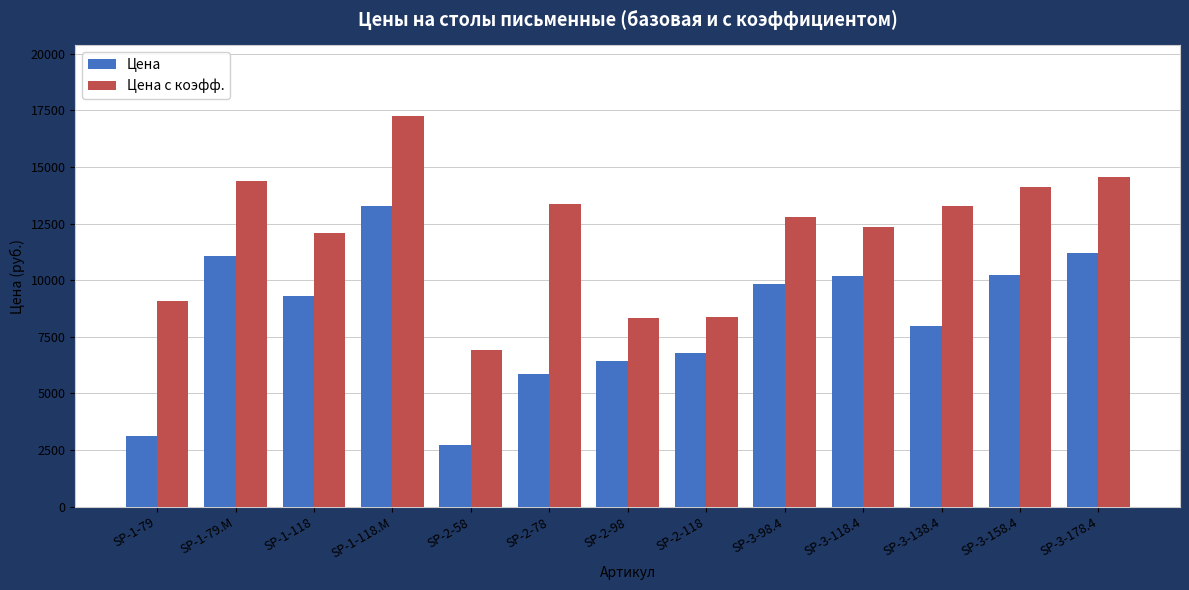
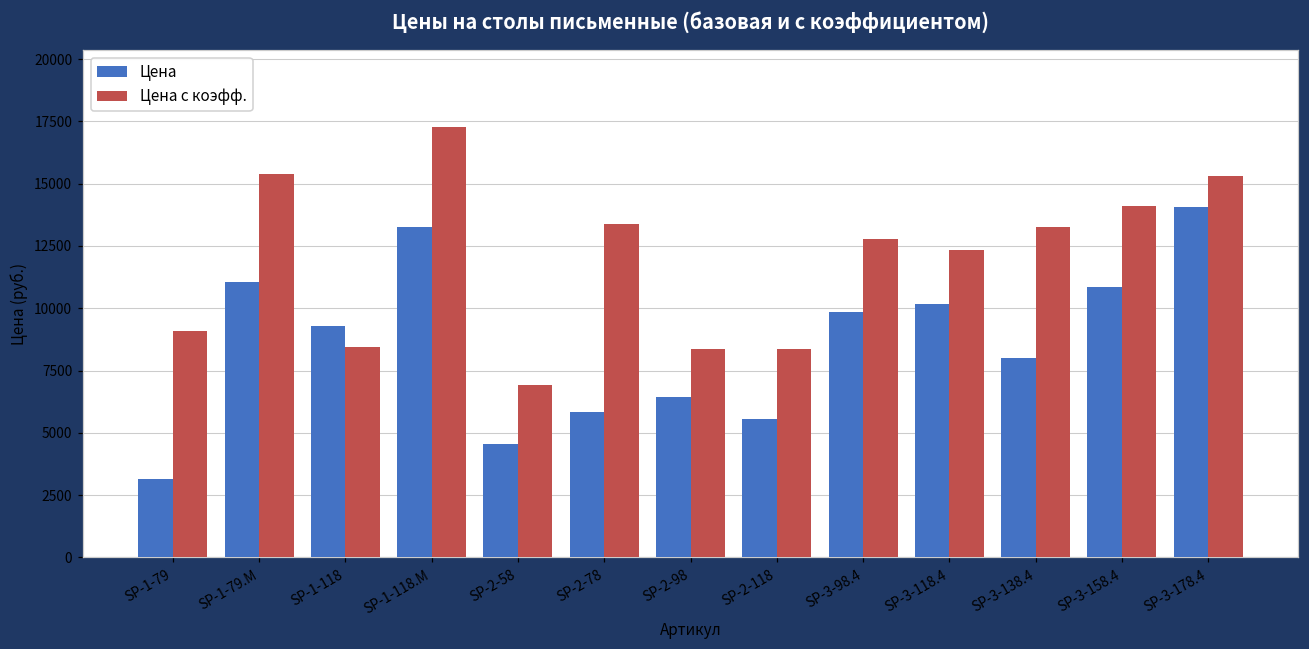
Цена с коэфф., SP-1-79.M: 14400 -> 15400
Цена с коэфф., SP-1-118: 12100 -> 8400
Цена, SP-2-58: 2700 -> 4600
Цена, SP-2-118: 6800 -> 5600
Цена, SP-3-158.4: 10200 -> 10900
Цена, SP-3-178.4: 11200 -> 14100
Цена с коэфф., SP-3-178.4: 14500 -> 15300
